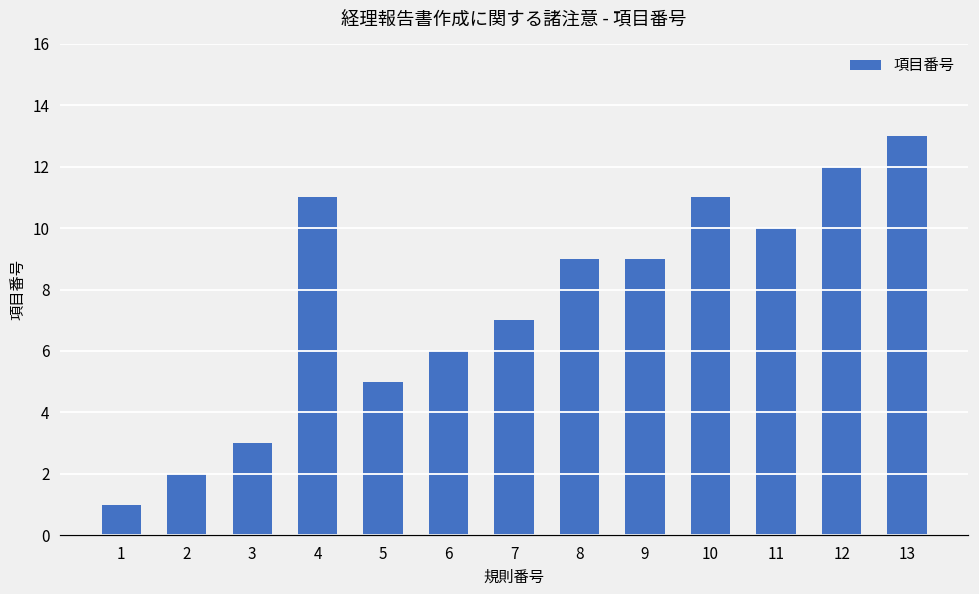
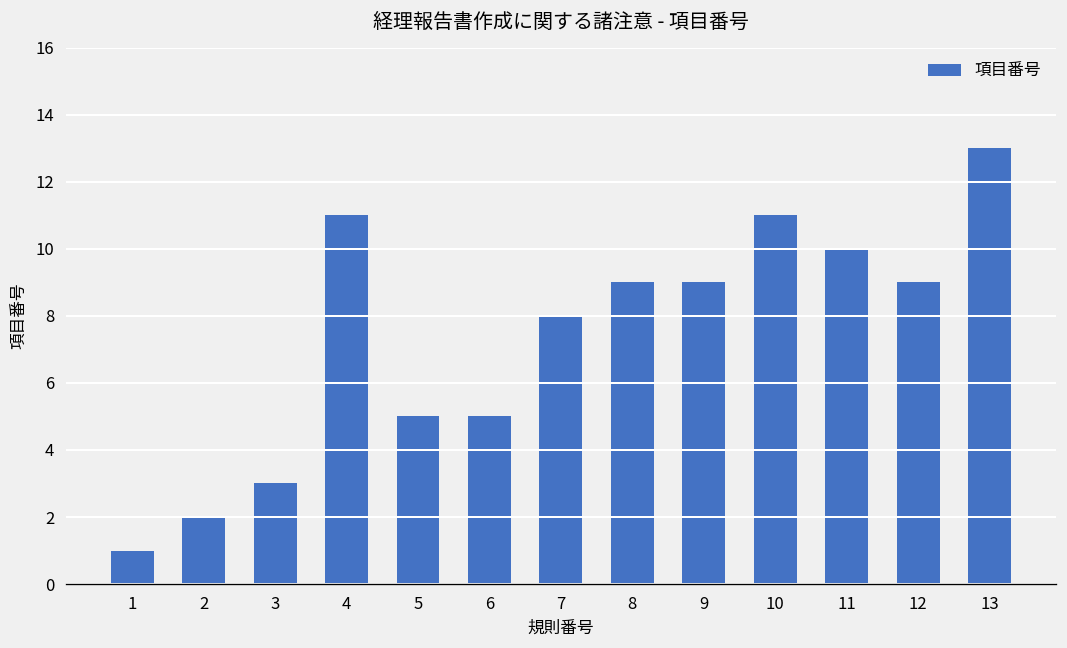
6: 6 -> 5
7: 7 -> 8
12: 12 -> 9
